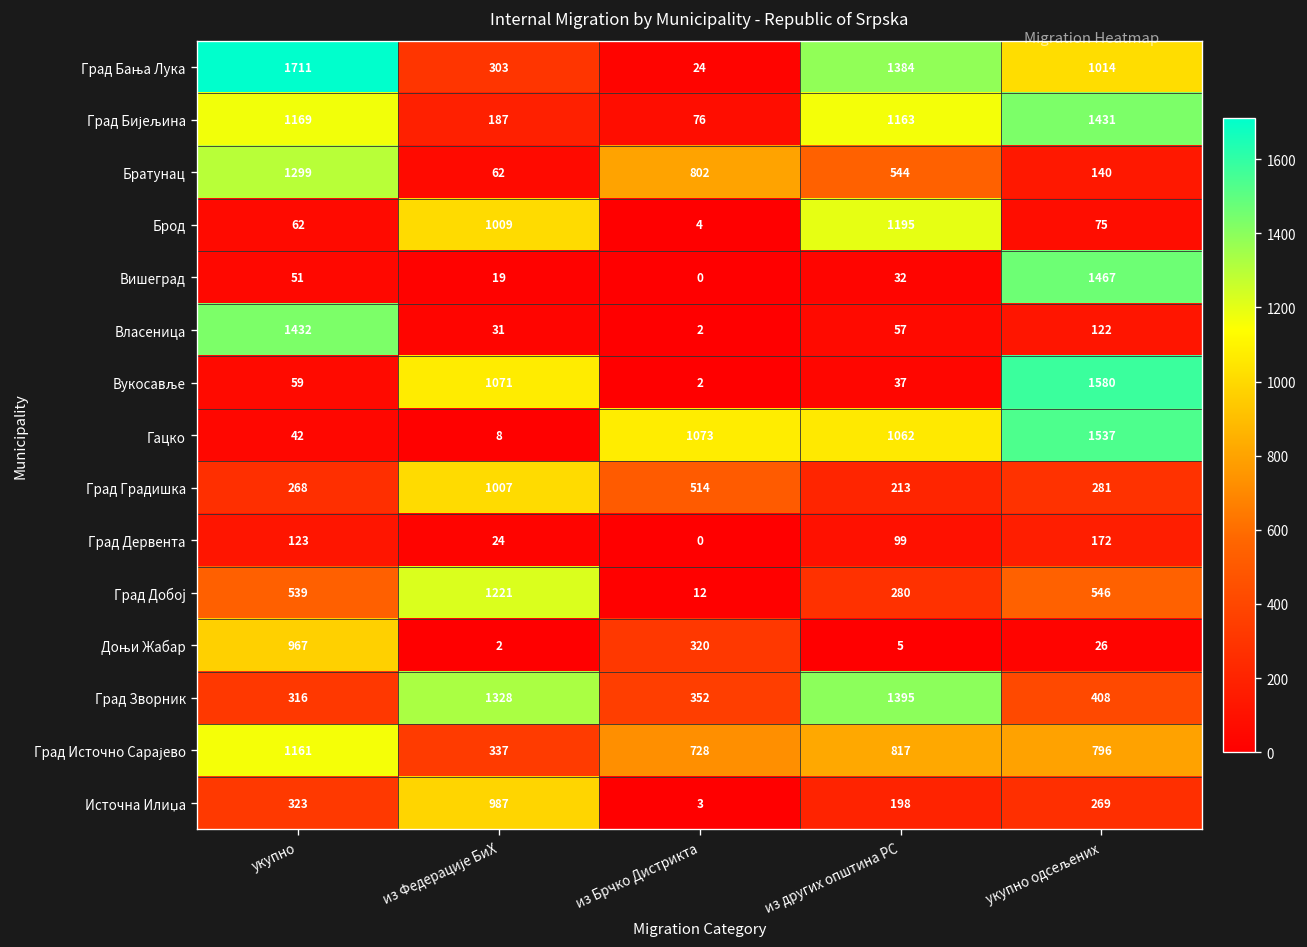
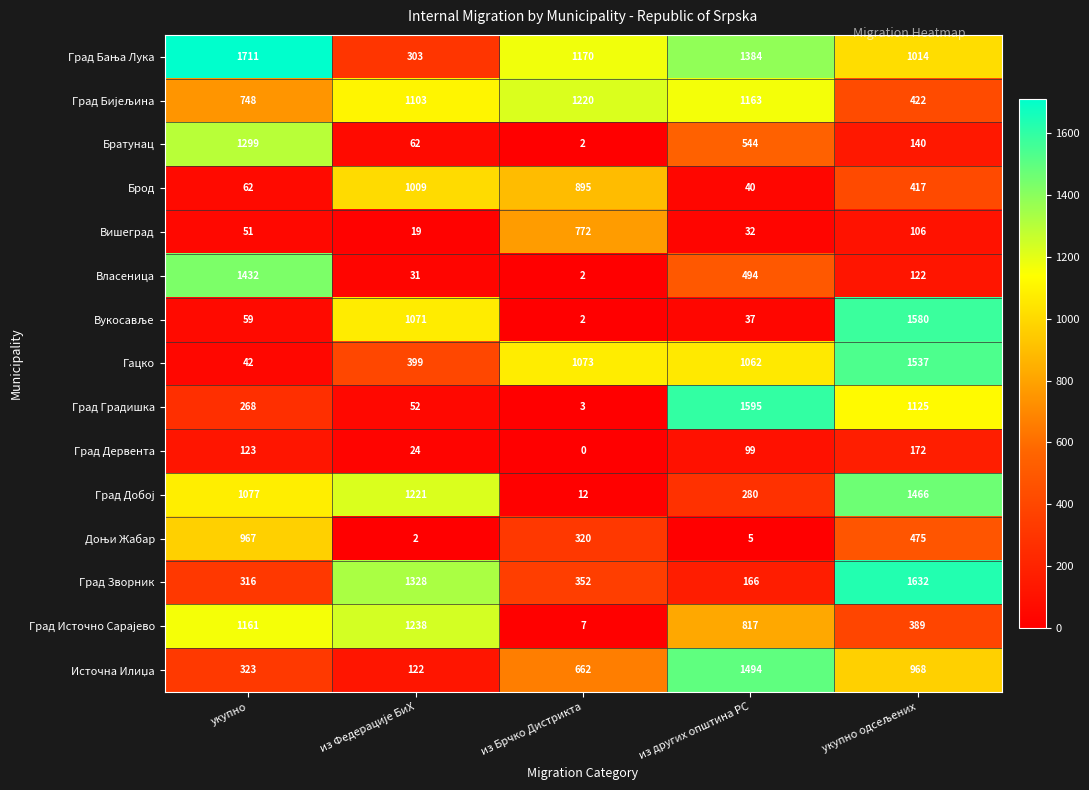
Град Бања Лука, из Брчко Дистрикта: 24 -> 1170
Град Бијељина, укупно: 1169 -> 748
Град Бијељина, из Федерације БиХ: 187 -> 1103
Град Бијељина, из Брчко Дистрикта: 76 -> 1220
Град Бијељина, укупно одсељених: 1431 -> 422
Братунац, из Брчко Дистрикта: 802 -> 2
Брод, из Брчко Дистрикта: 4 -> 895
Брод, из других општина РС: 1195 -> 40
Брод, укупно одсељених: 75 -> 417
Вишеград, из Брчко Дистрикта: 0 -> 772
Вишеград, укупно одсељених: 1467 -> 106
Власеница, из других општина РС: 57 -> 494
Гацко, из Федерације БиХ: 8 -> 399
Град Градишка, из Федерације БиХ: 1007 -> 52
Град Градишка, из Брчко Дистрикта: 514 -> 3
Град Градишка, из других општина РС: 213 -> 1595
Град Градишка, укупно одсељених: 281 -> 1125
Град Добoj, укупно: 539 -> 1077
Град Добoj, укупно одсељених: 546 -> 1466
Доњи Жабар, укупно одсељених: 26 -> 475
Град Зворник, из других општина РС: 1395 -> 166
Град Зворник, укупно одсељених: 408 -> 1632
Град Источно Сарајево, из Федерације БиХ: 337 -> 1238
Град Источно Сарајево, из Брчко Дистрикта: 728 -> 7
Град Источно Сарајево, укупно одсељених: 796 -> 389
Источна Илиџа, из Федерације БиХ: 987 -> 122
Источна Илиџа, из Брчко Дистрикта: 3 -> 662
Источна Илиџа, из других општина РС: 198 -> 1494
Источна Илиџа, укупно одсељених: 269 -> 968
